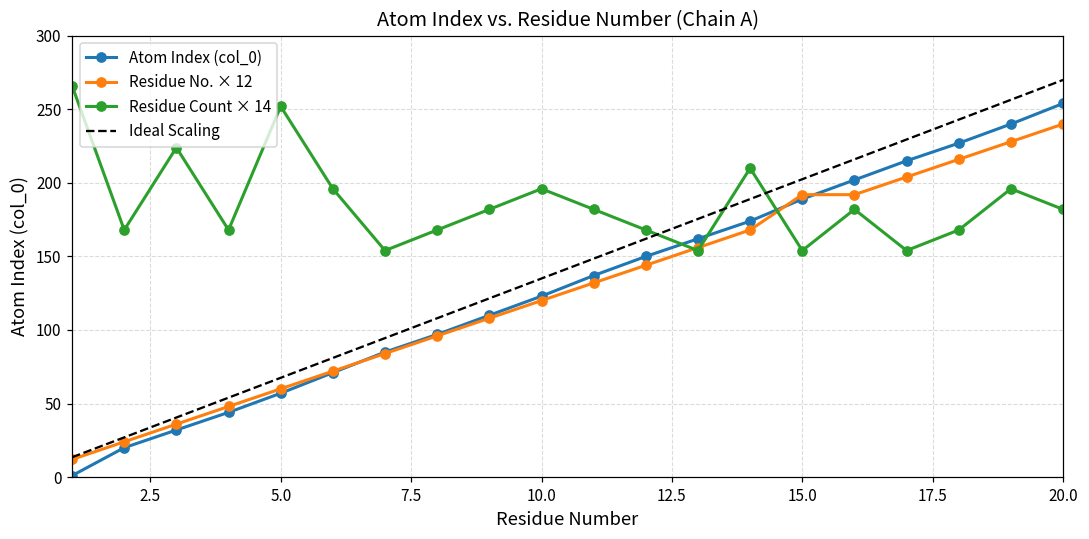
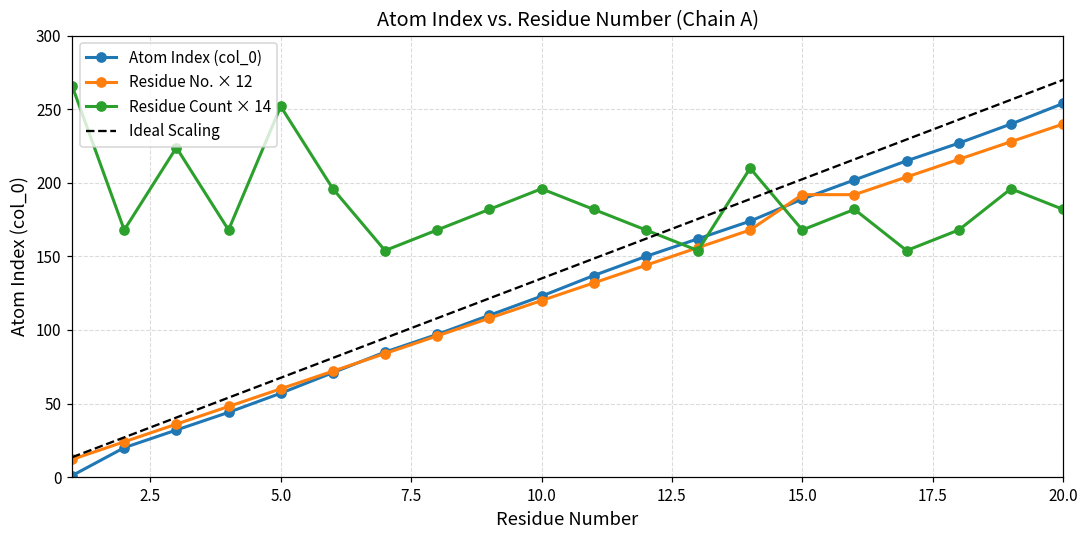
Residue Count × 14, 15.0: 154 -> 168
